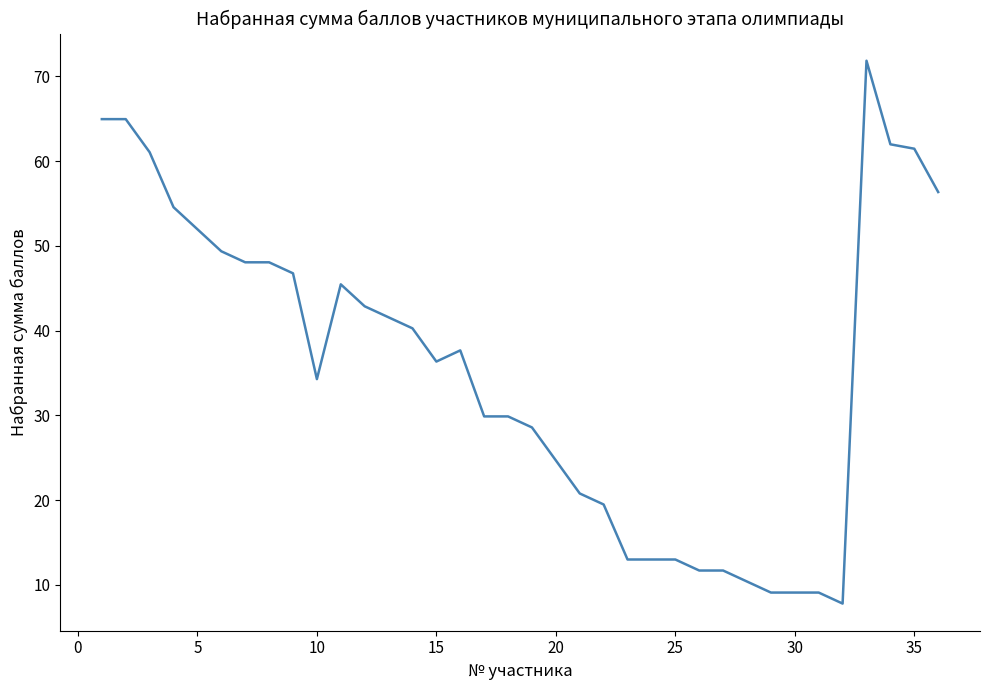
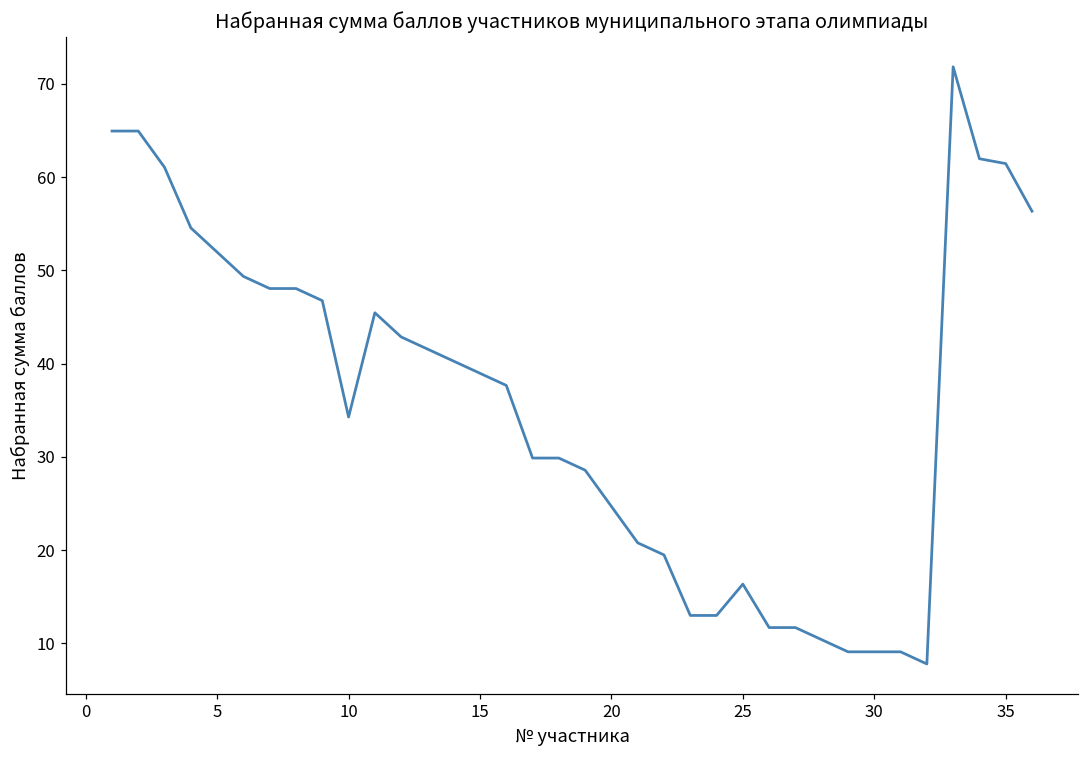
15: 36 -> 39
25: 13 -> 16
